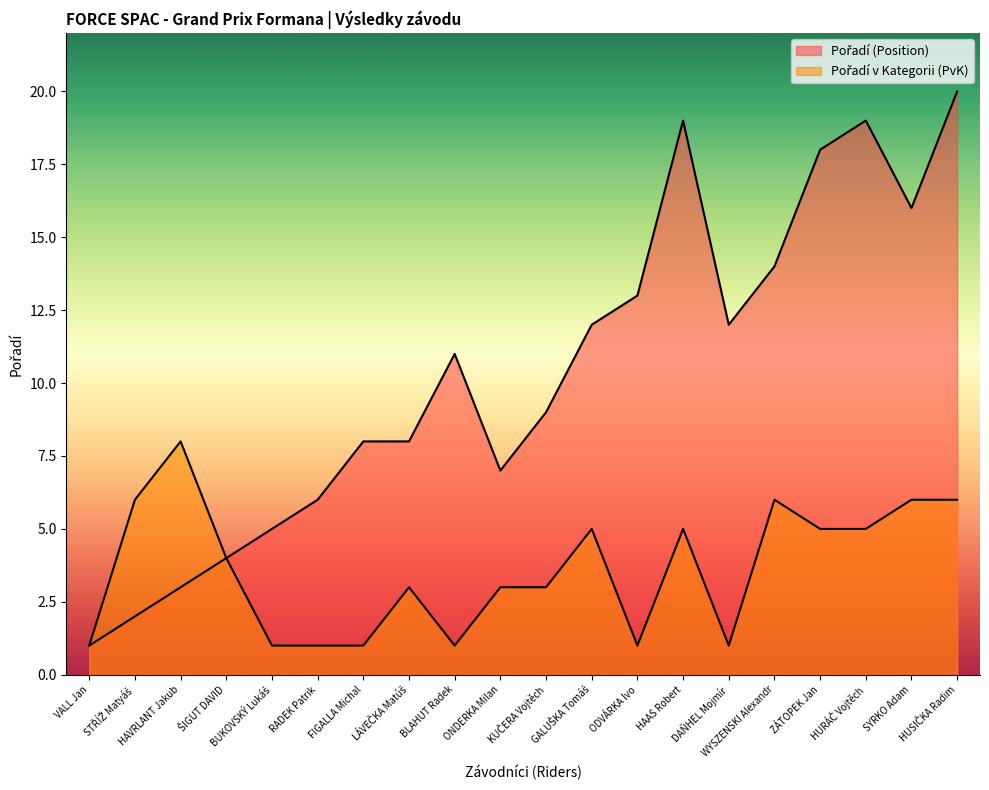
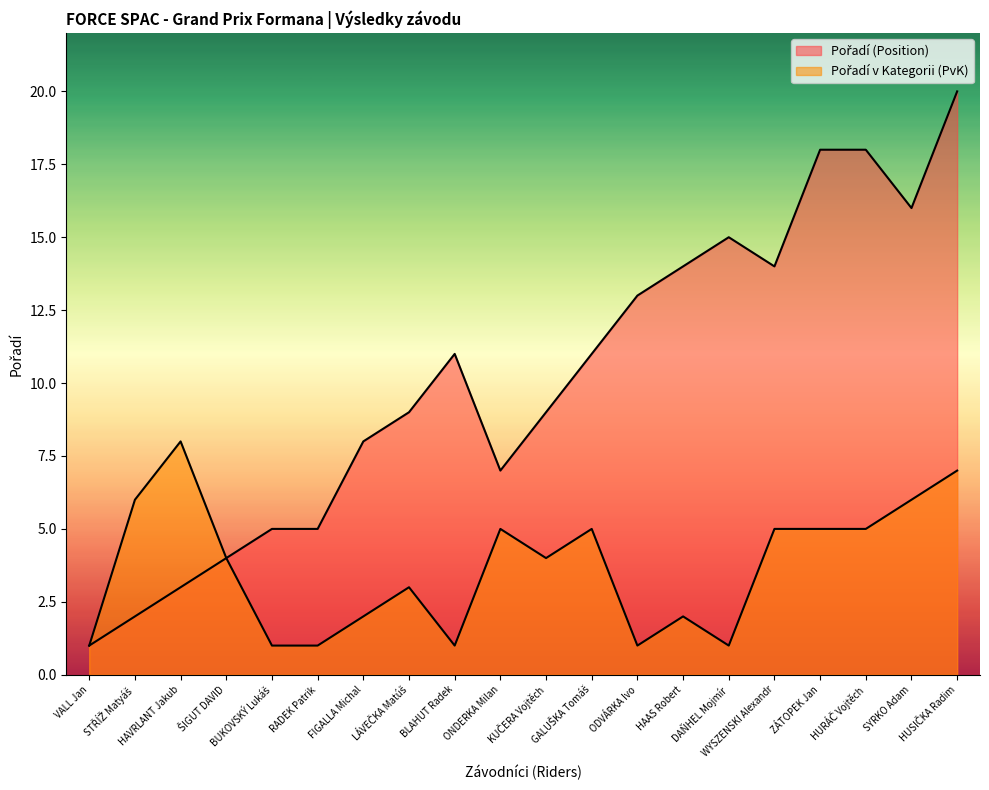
Pořadí (Position), RADEK Patrik: 6 -> 5
Pořadí v Kategorii (PvK), FIGALLA Michal: 1 -> 2
Pořadí (Position), LÁVEČKA Matúš: 8 -> 9
Pořadí v Kategorii (PvK), ONDERKA Milan: 3 -> 5
Pořadí v Kategorii (PvK), KUČERA Vojtěch: 3 -> 4
Pořadí (Position), GALUŠKA Tomáš: 12 -> 11
Pořadí (Position), HAAS Robert: 19 -> 14
Pořadí v Kategorii (PvK), HAAS Robert: 5 -> 2
Pořadí (Position), DAŇHEL Mojmír: 12 -> 15
Pořadí v Kategorii (PvK), WYSZENSKI Alexandr: 6 -> 5
Pořadí (Position), HURÁČ Vojtěch: 19 -> 18
Pořadí v Kategorii (PvK), HUSIČKA Radim: 6 -> 7
